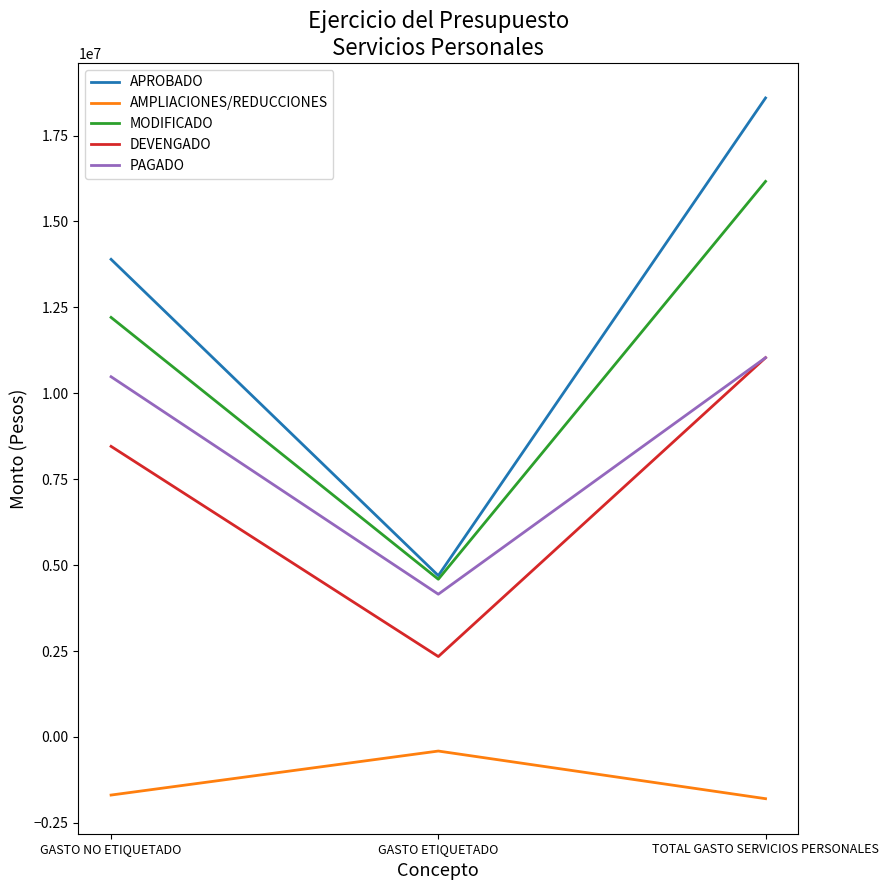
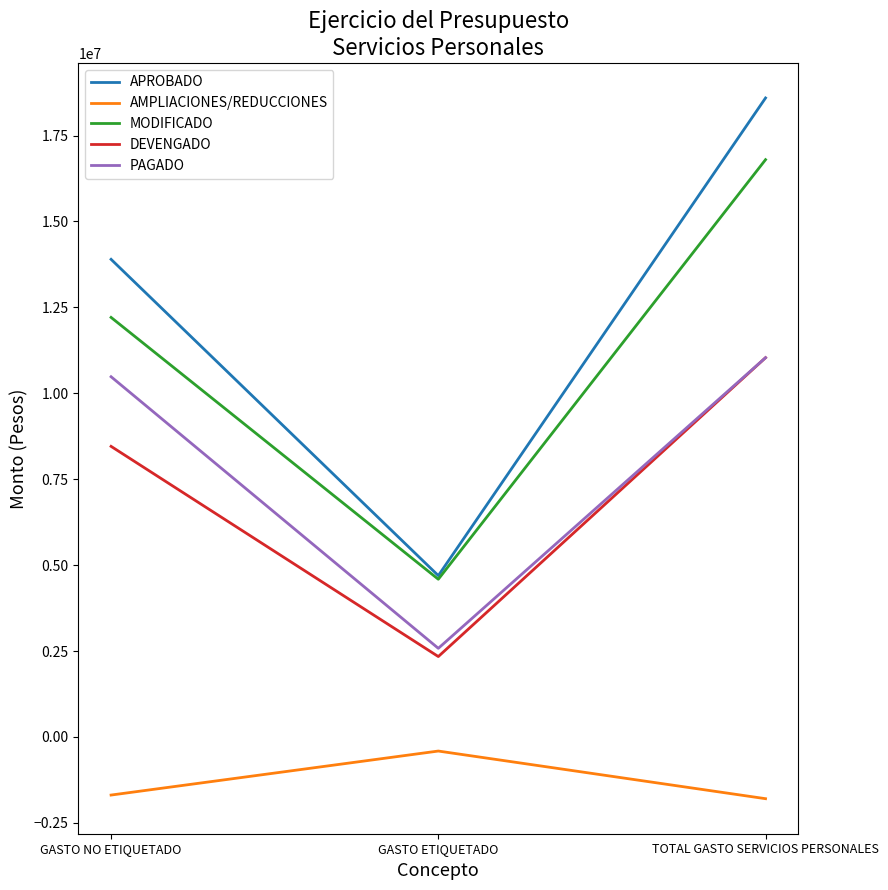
PAGADO, GASTO ETIQUETADO: 4200000 -> 2600000
MODIFICADO, TOTAL GASTO SERVICIOS PERSONALES: 16200000 -> 16800000
